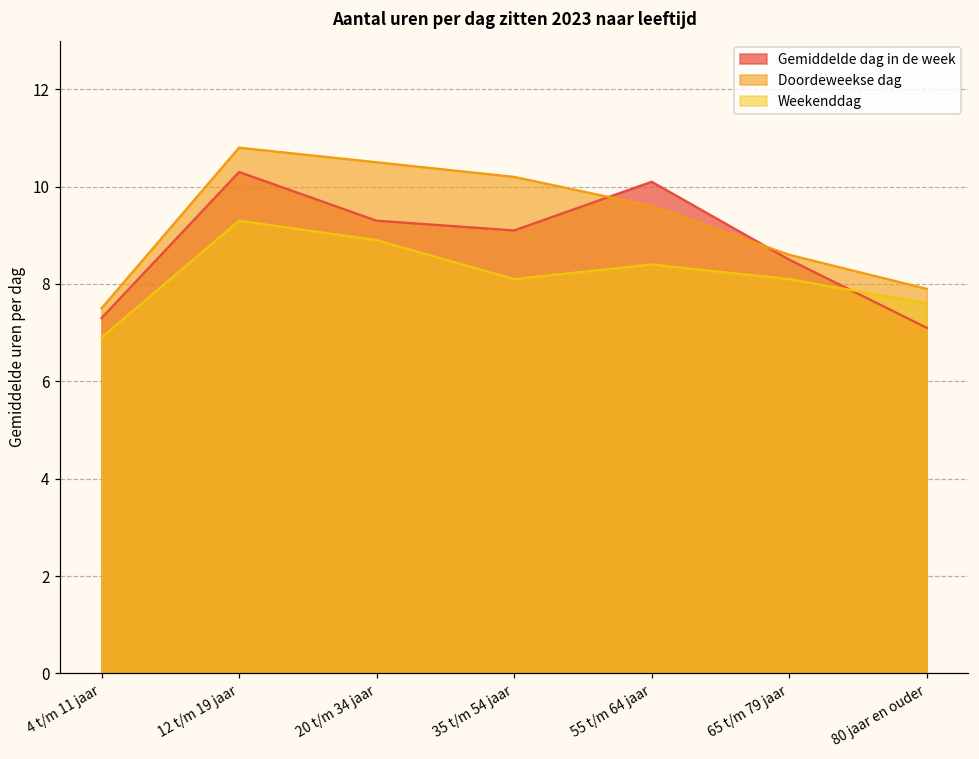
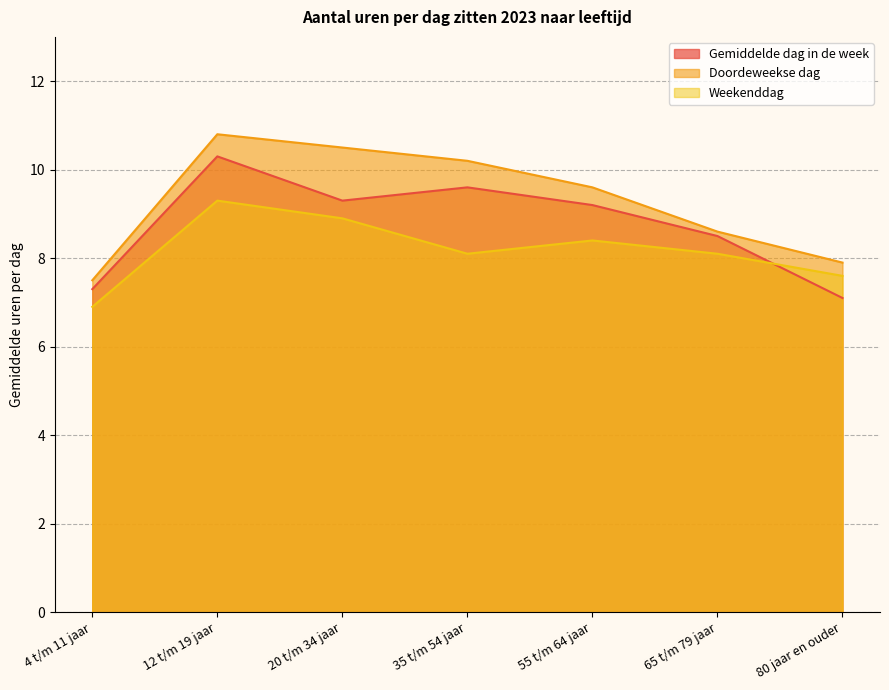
Gemiddelde dag in de week, 35 t/m 54 jaar: 9.1 -> 9.6
Gemiddelde dag in de week, 55 t/m 64 jaar: 10.1 -> 9.2
